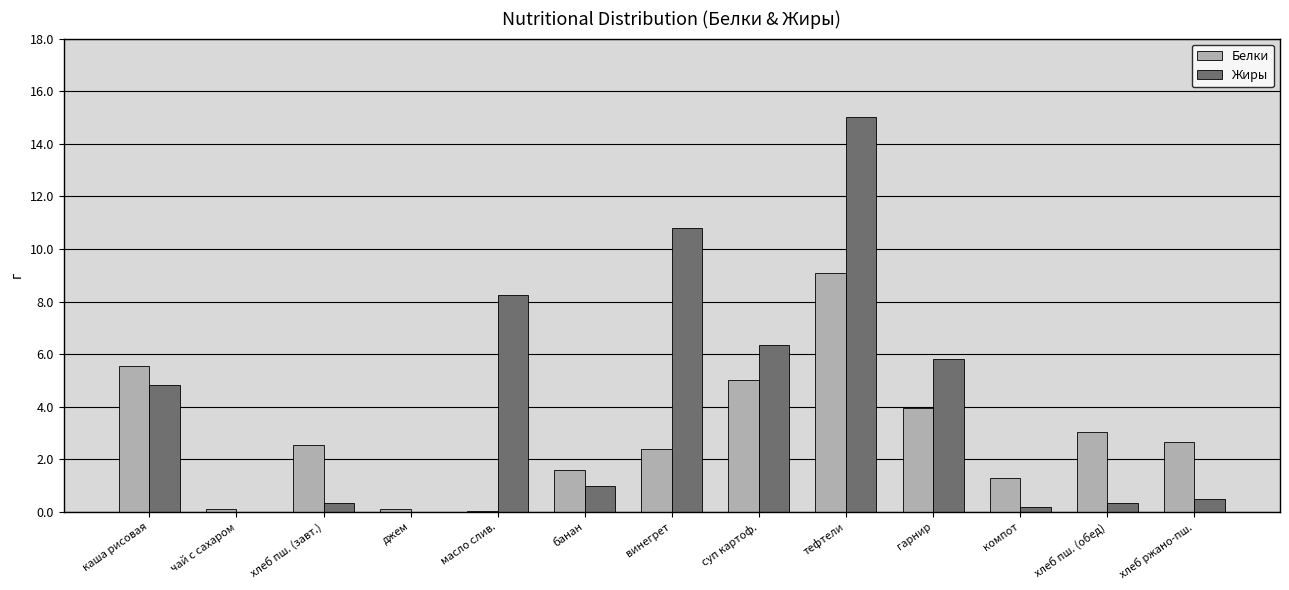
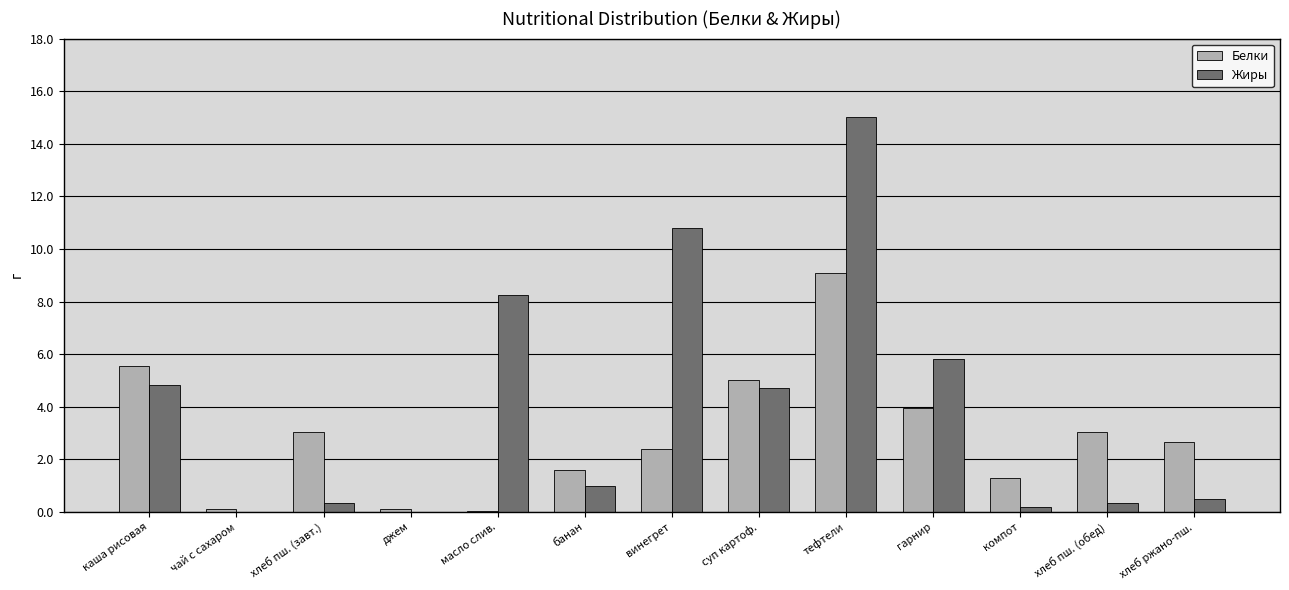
Белки, хлеб пш. (завт.): 2.6 -> 3.0
Жиры, суп картоф.: 6.4 -> 4.7
